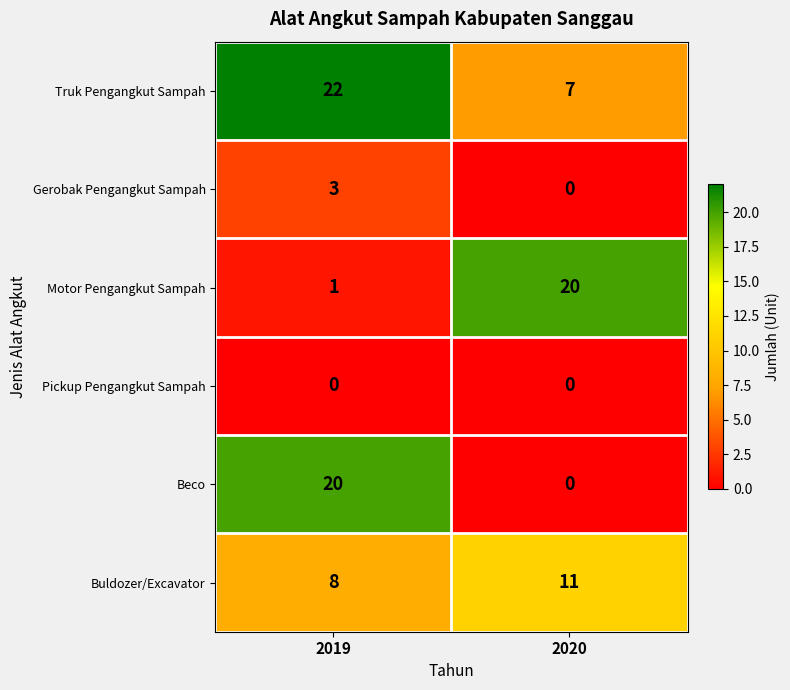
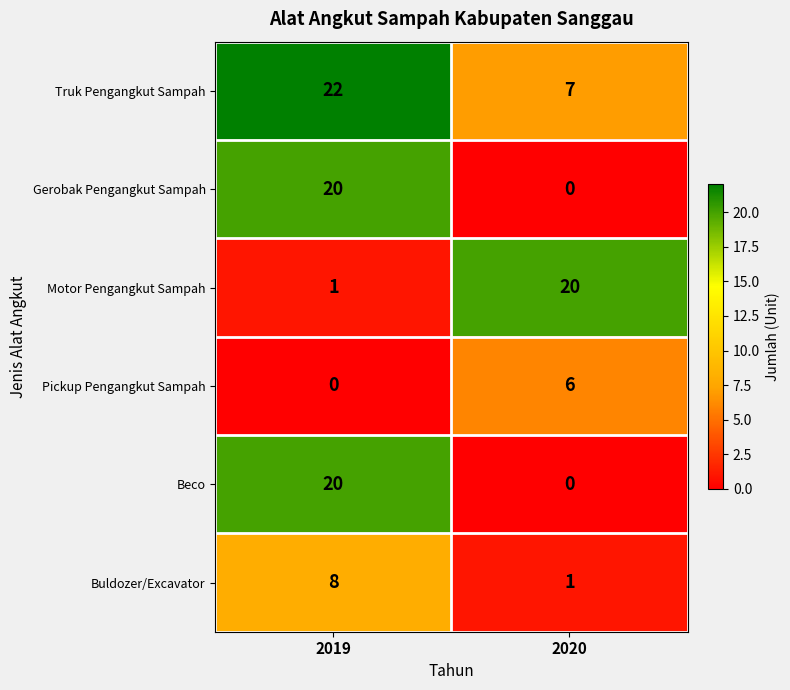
Gerobak Pengangkut Sampah, 2019: 3 -> 20
Pickup Pengangkut Sampah, 2020: 0 -> 6
Buldozer/Excavator, 2020: 11 -> 1
